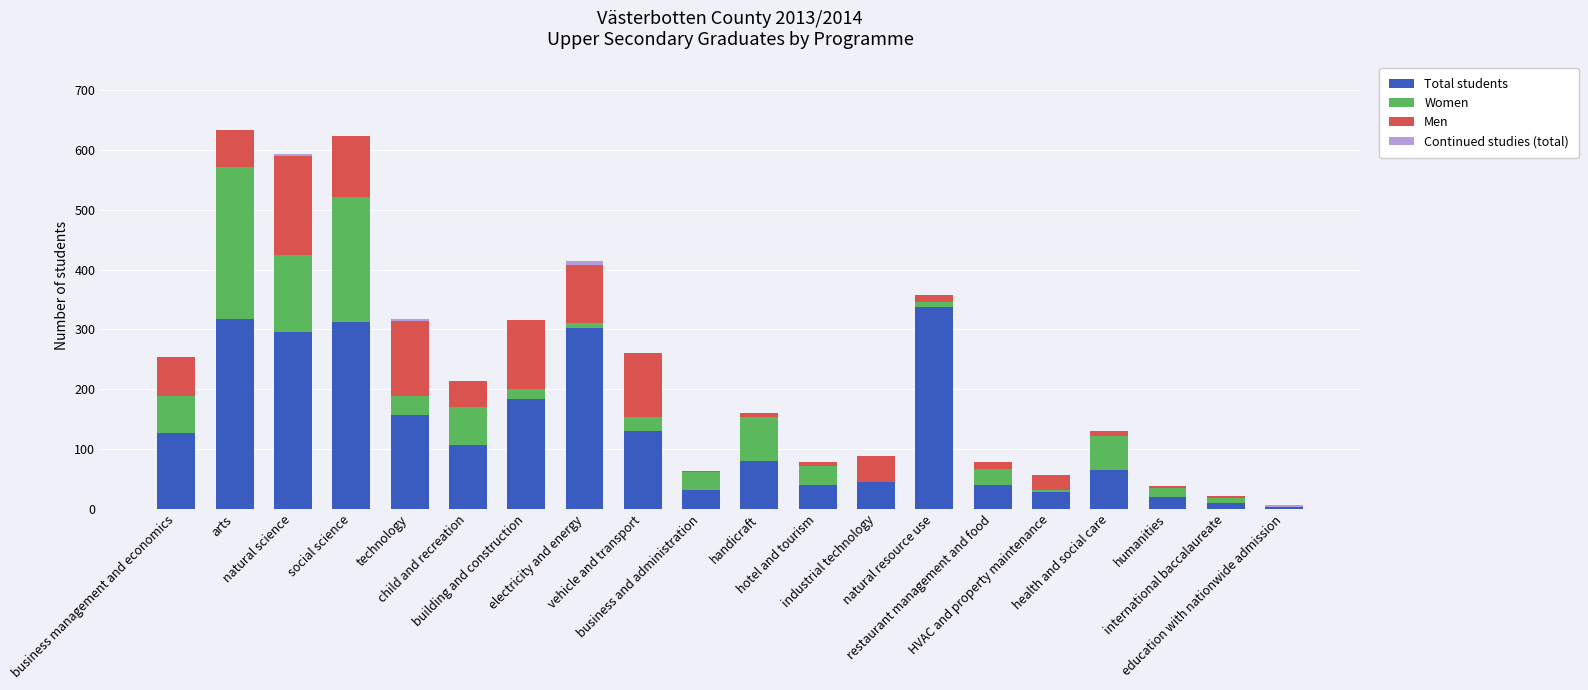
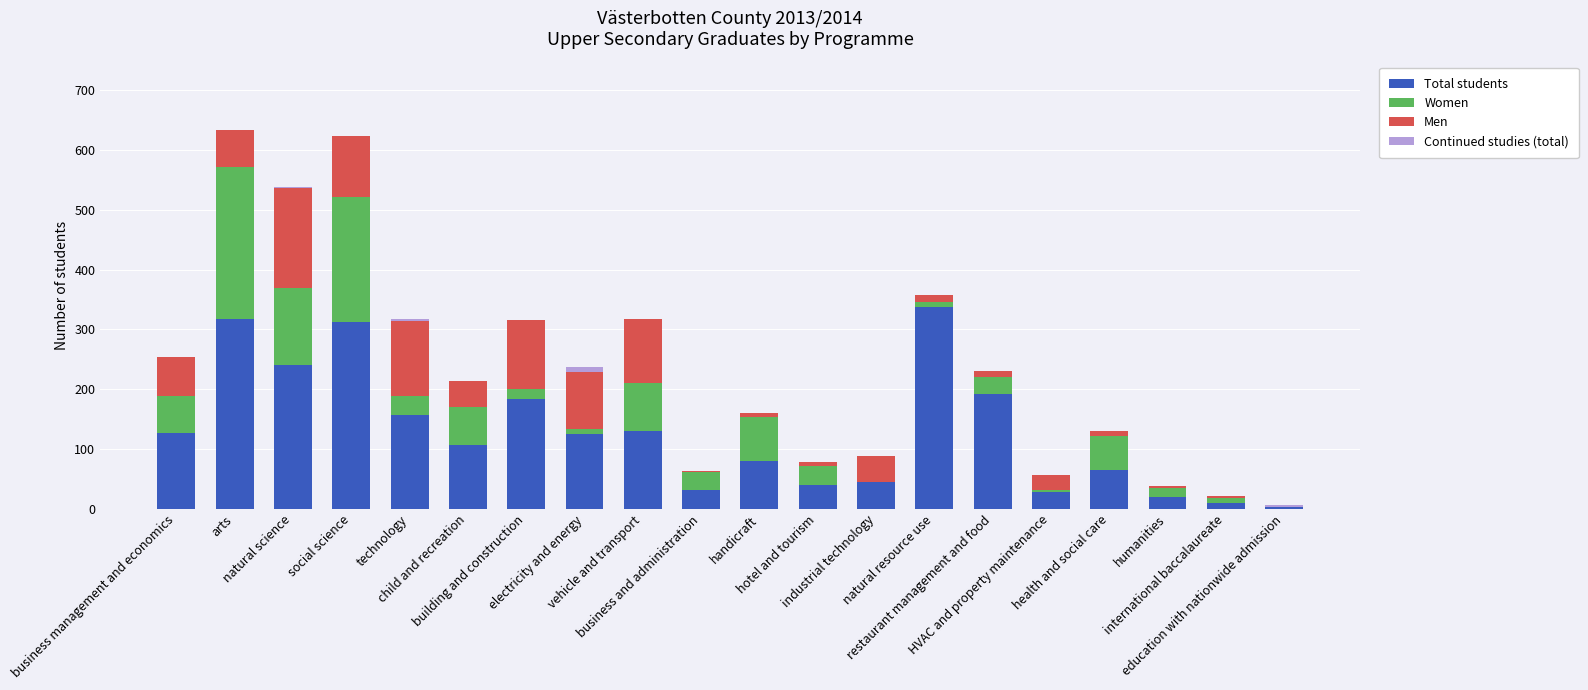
Total students, natural science: 300 -> 240
Total students, electricity and energy: 300 -> 130
Women, vehicle and transport: 20 -> 80
Total students, restaurant management and food: 40 -> 190
